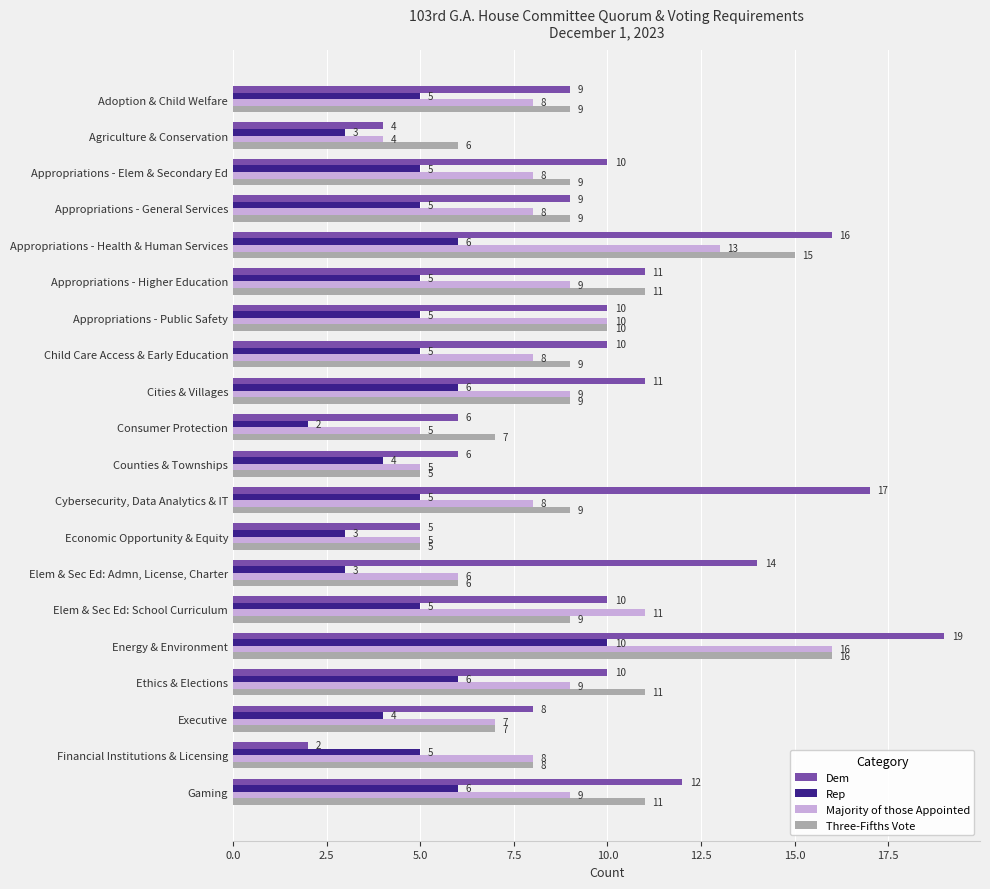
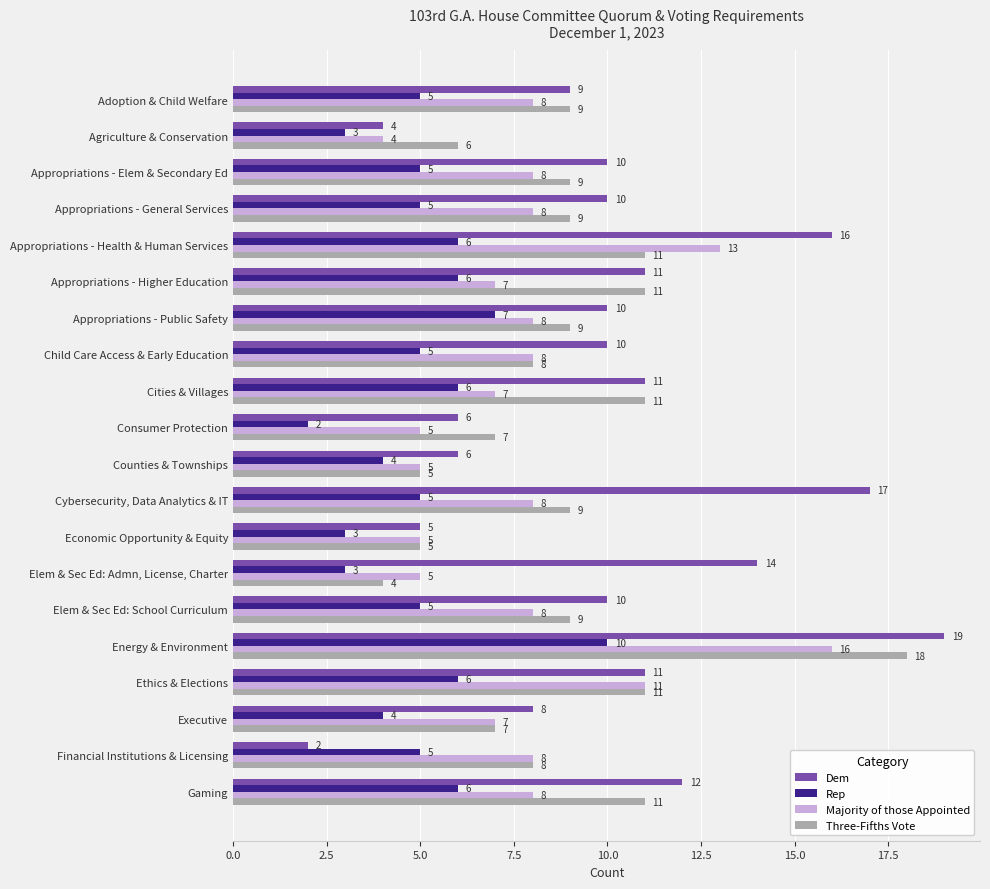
Dem, Appropriations - General Services: 9 -> 10
Three-Fifths Vote, Appropriations - Health & Human Services: 15 -> 11
Rep, Appropriations - Higher Education: 5 -> 6
Majority of those Appointed, Appropriations - Higher Education: 9 -> 7
Rep, Appropriations - Public Safety: 5 -> 7
Majority of those Appointed, Appropriations - Public Safety: 10 -> 8
Three-Fifths Vote, Appropriations - Public Safety: 10 -> 9
Three-Fifths Vote, Child Care Access & Early Education: 9 -> 8
Majority of those Appointed, Cities & Villages: 9 -> 7
Three-Fifths Vote, Cities & Villages: 9 -> 11
Majority of those Appointed, Elem & Sec Ed: Admn, License, Charter: 6 -> 5
Three-Fifths Vote, Elem & Sec Ed: Admn, License, Charter: 6 -> 4
Majority of those Appointed, Elem & Sec Ed: School Curriculum: 11 -> 8
Three-Fifths Vote, Energy & Environment: 16 -> 18
Dem, Ethics & Elections: 10 -> 11
Majority of those Appointed, Ethics & Elections: 9 -> 11
Majority of those Appointed, Gaming: 9 -> 8
